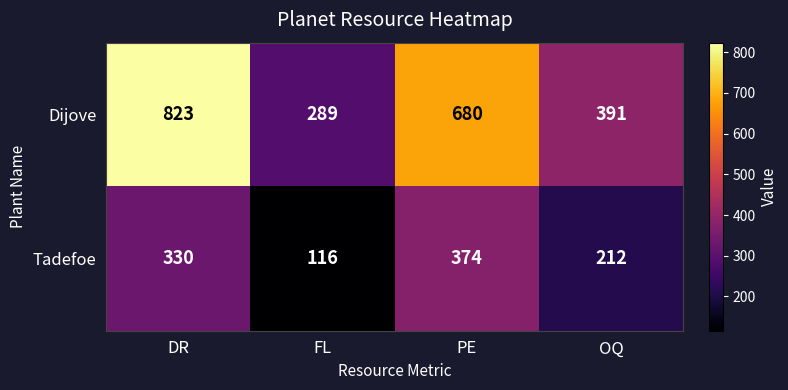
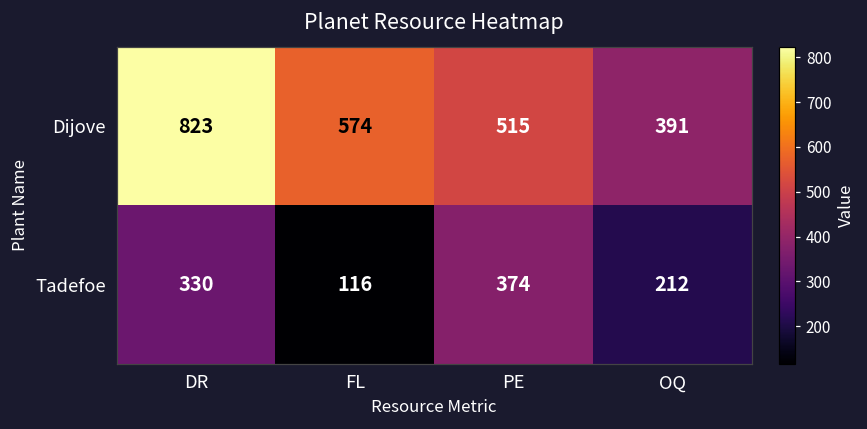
Dijove, FL: 289 -> 574
Dijove, PE: 680 -> 515
